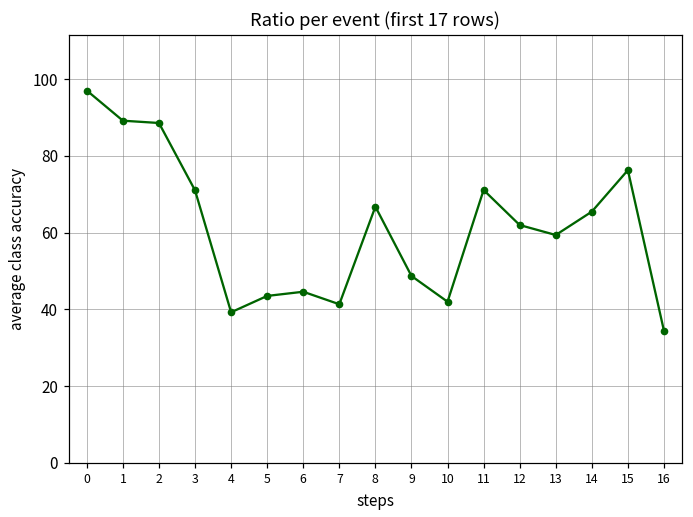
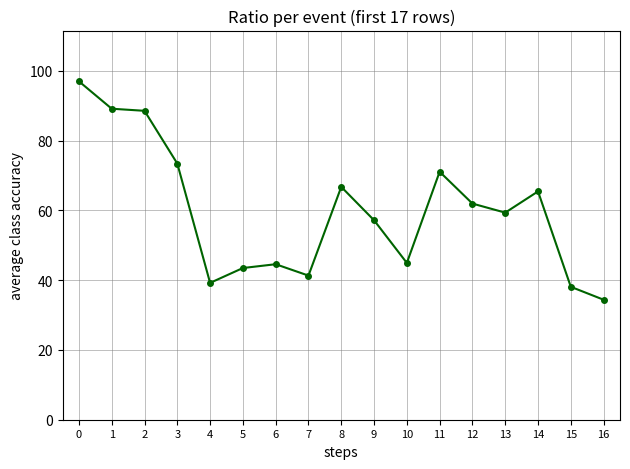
3: 71 -> 73
9: 49 -> 57
10: 42 -> 45
15: 76 -> 38
